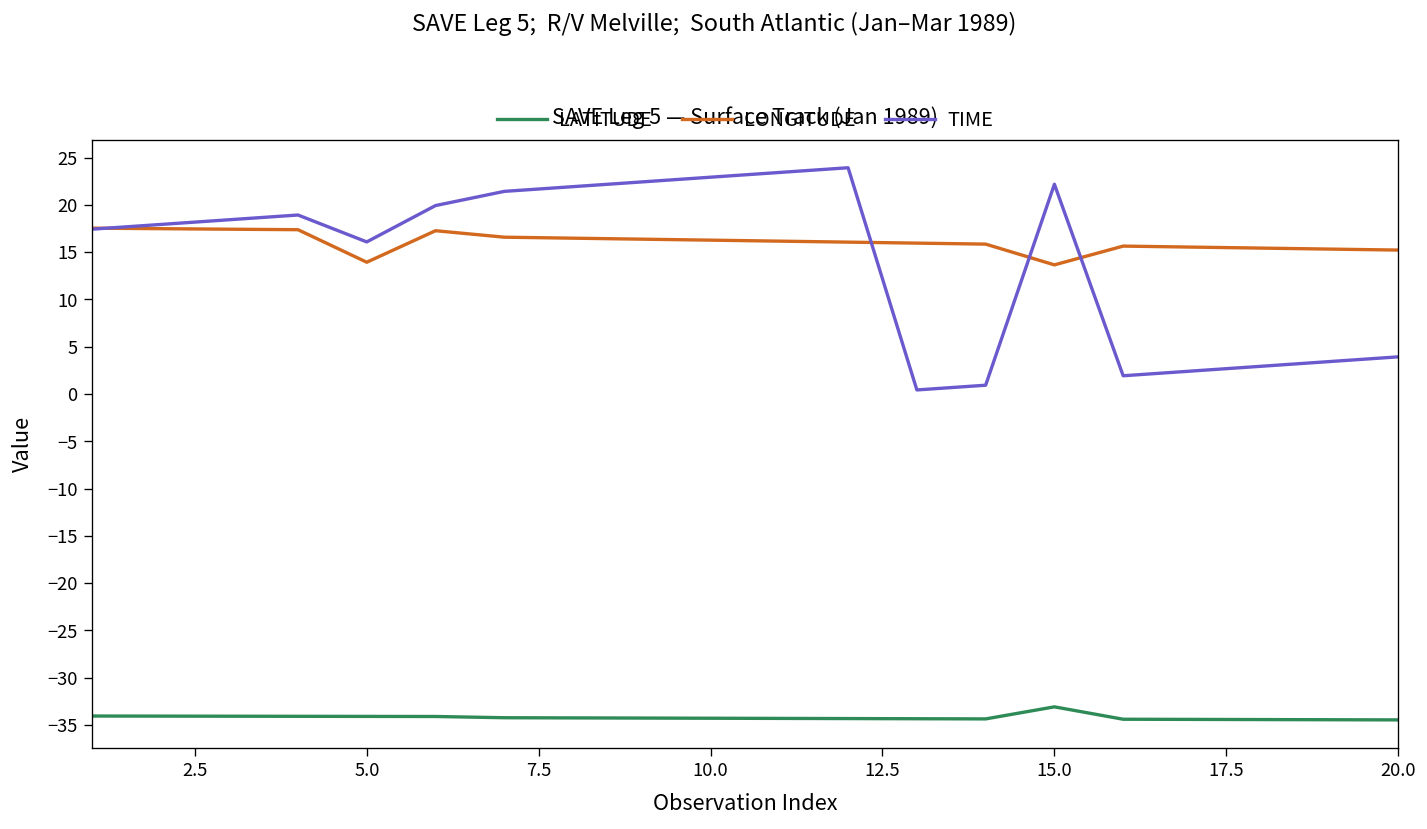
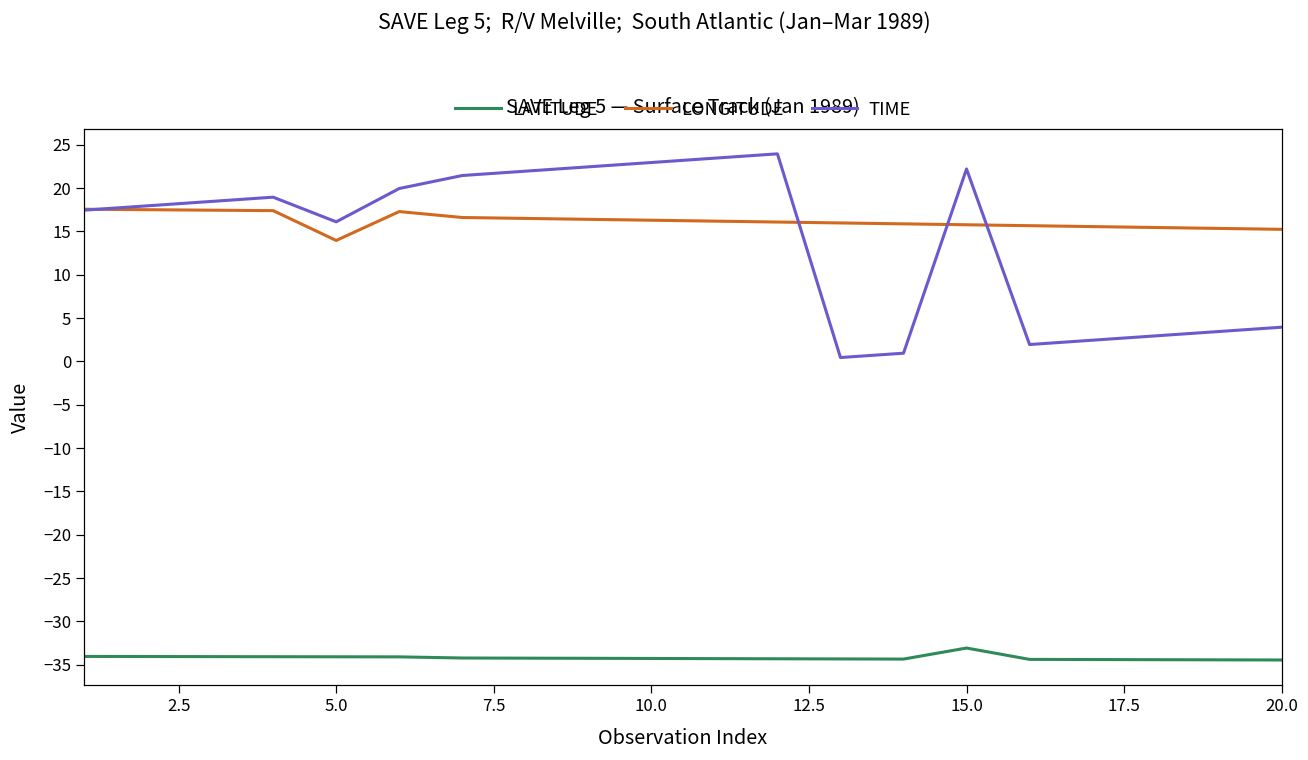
LONGITUDE, 15.0: 14 -> 16
